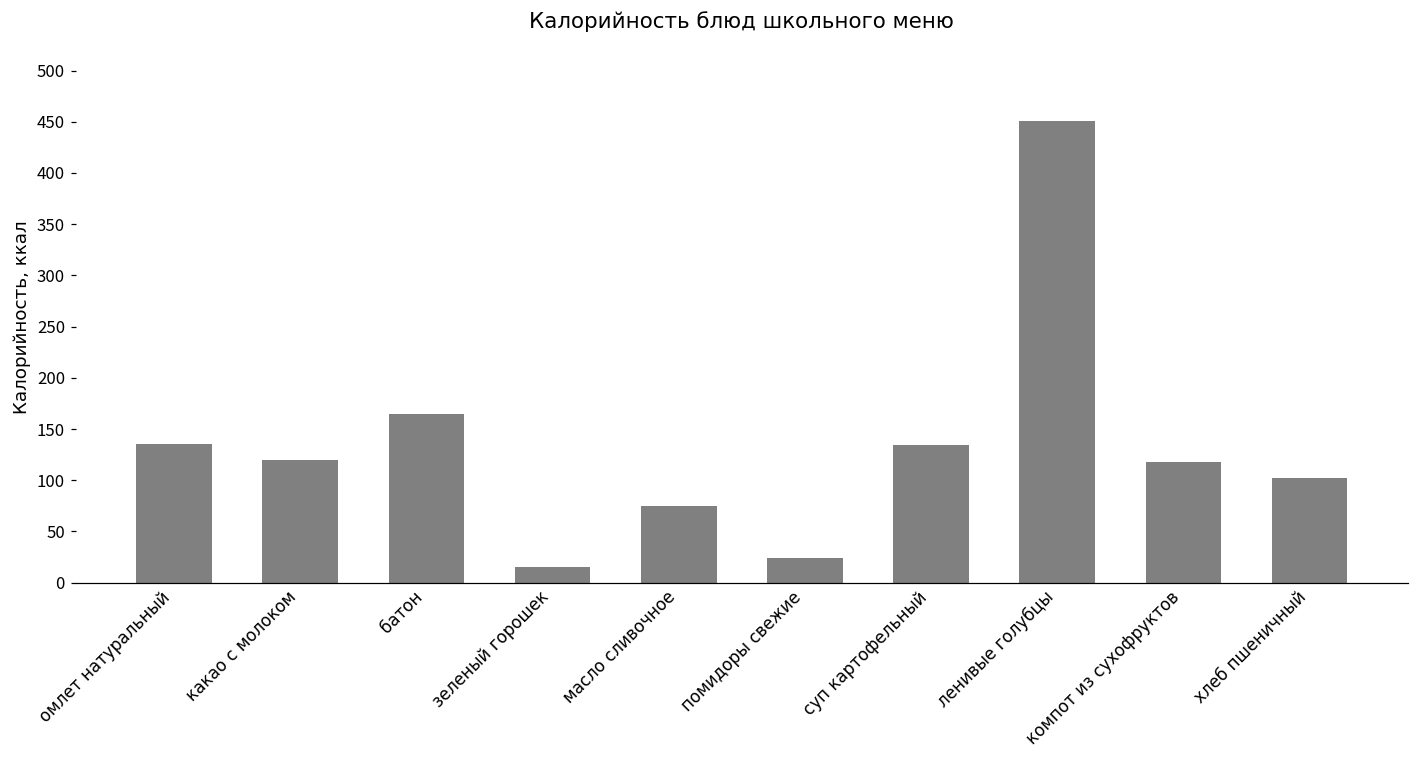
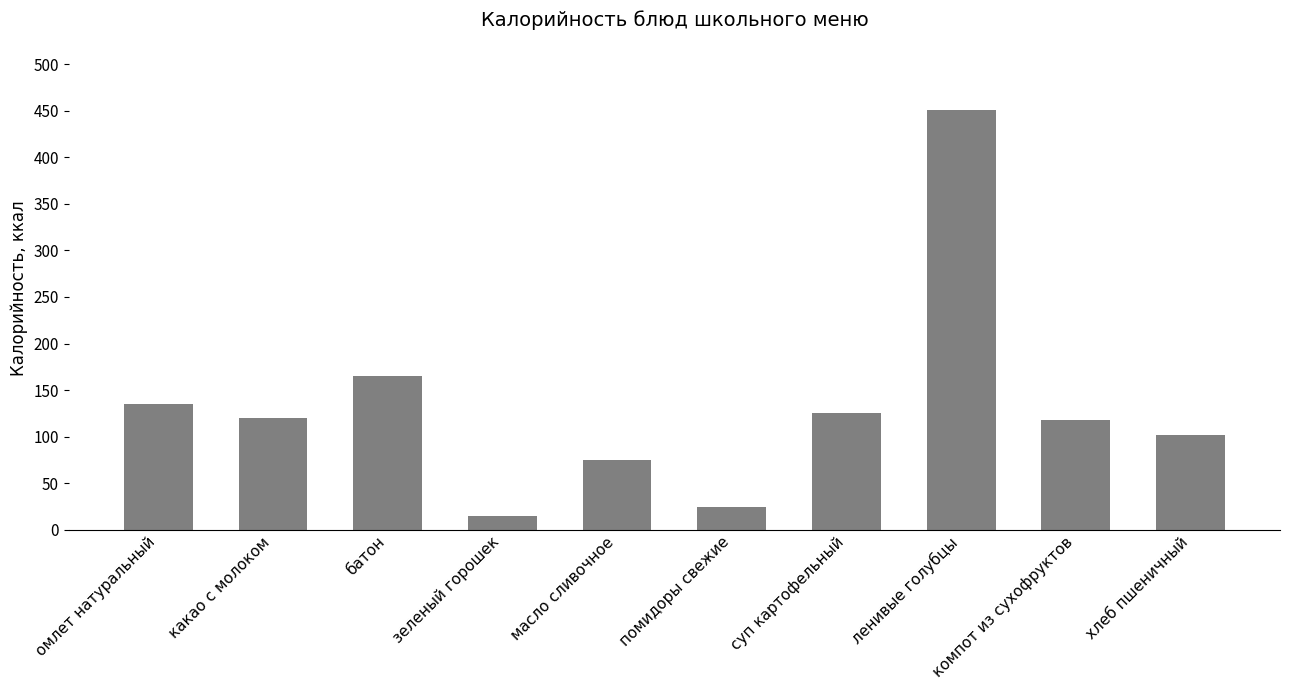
суп картофельный: 135 -> 126
